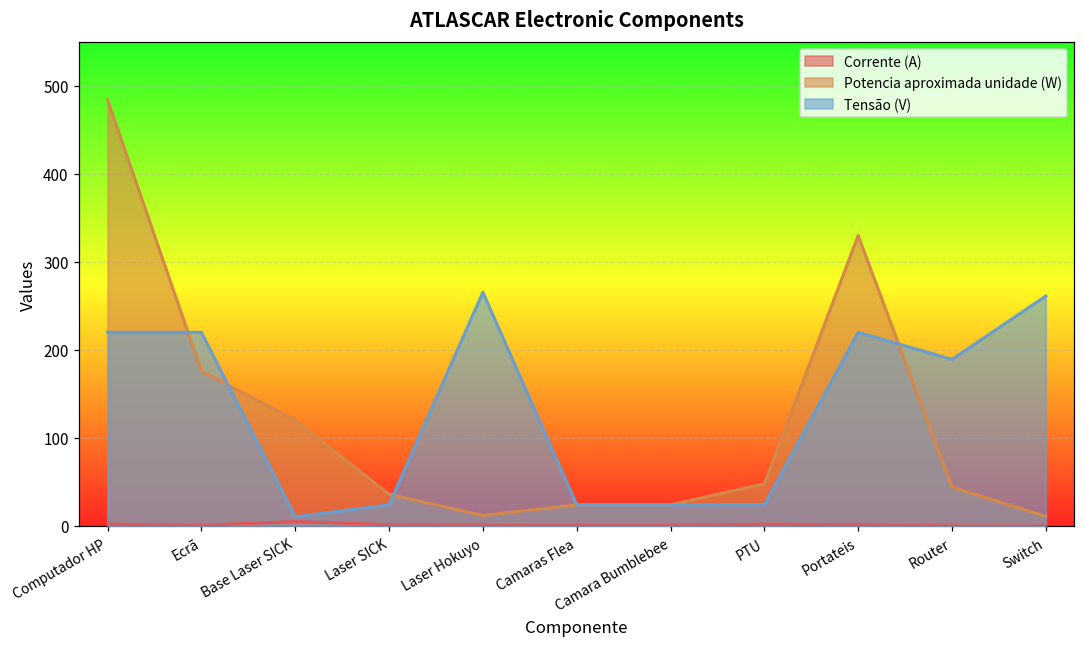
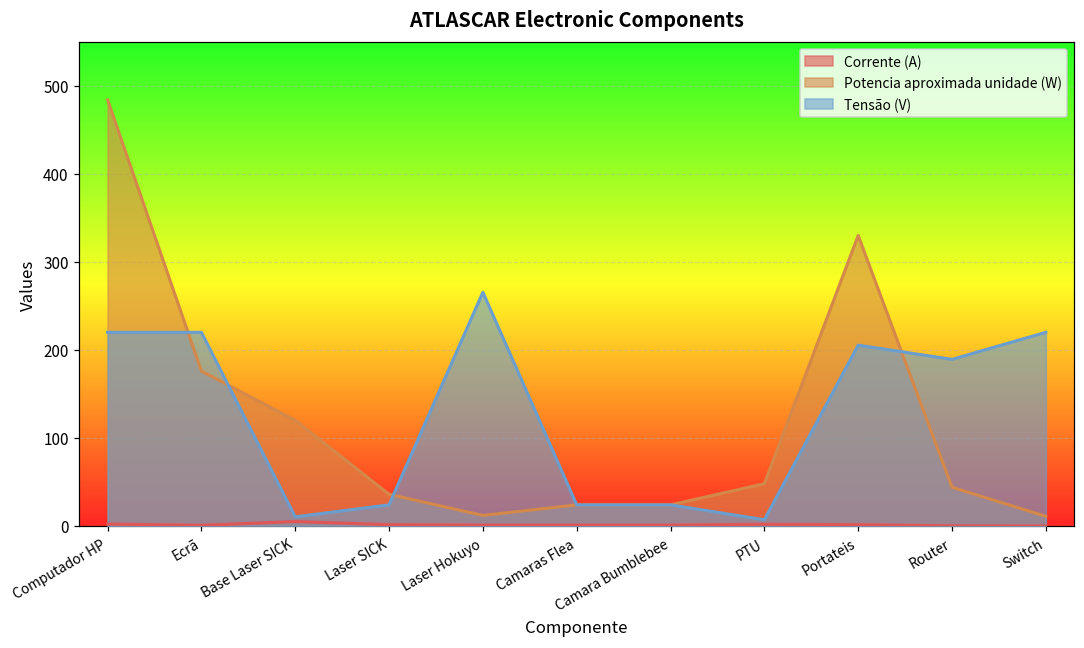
Tensão (V), PTU: 20 -> 10
Tensão (V), Portateis: 220 -> 210
Tensão (V), Switch: 260 -> 220
